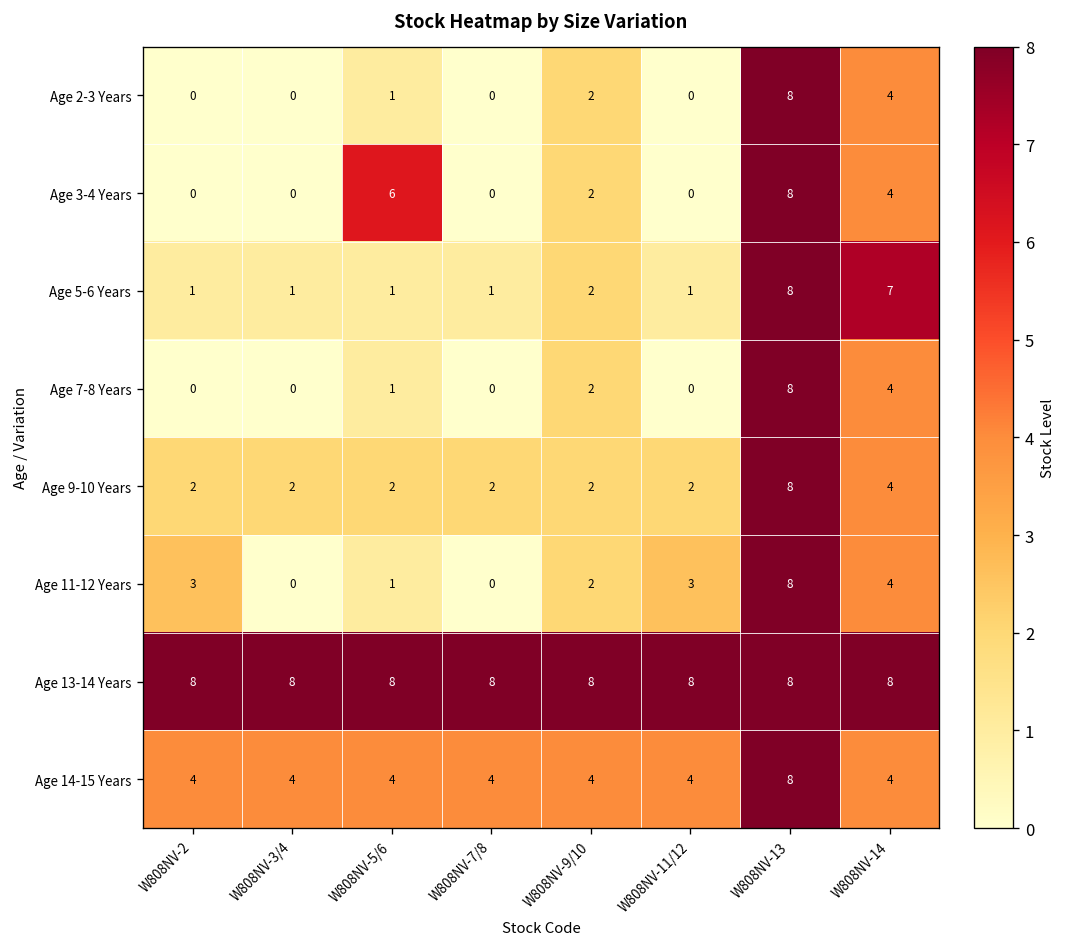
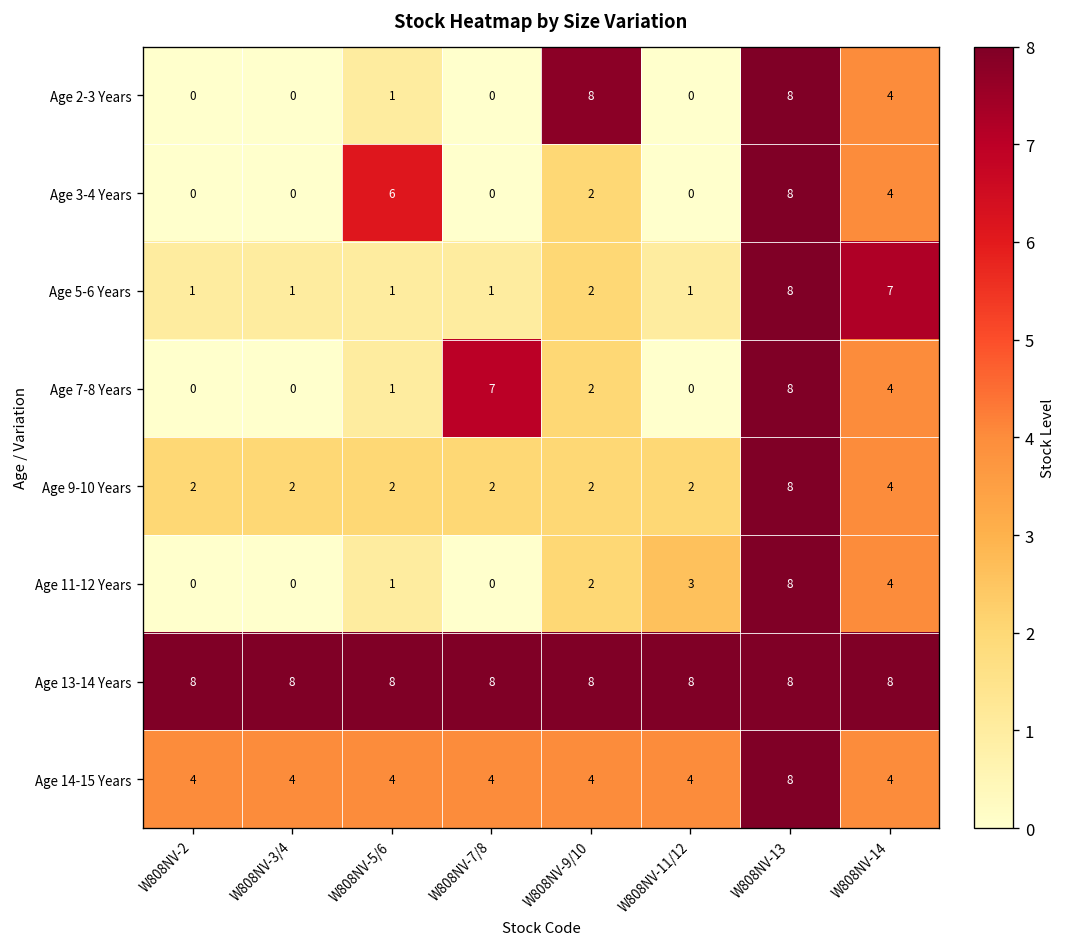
Age 2-3 Years, W808NV-9/10: 2 -> 8
Age 7-8 Years, W808NV-7/8: 0 -> 7
Age 11-12 Years, W808NV-2: 3 -> 0
